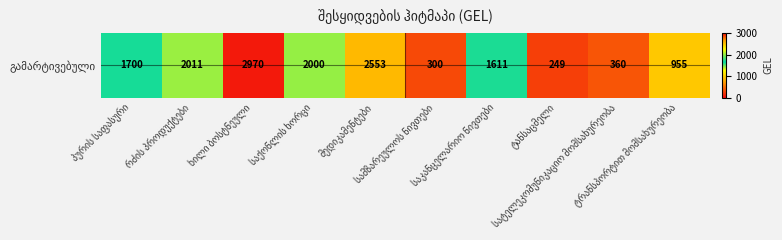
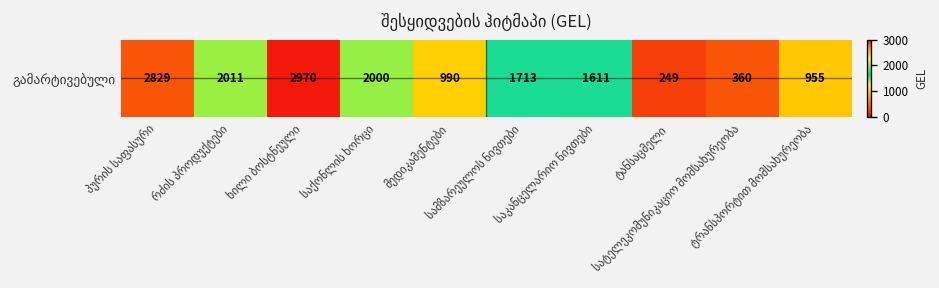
გამარტივებული, პურის საფასური: 1700 -> 2829
გამარტივებული, მედიკამენტები: 2553 -> 990
გამარტივებული, სამზარეულოს ნივთები: 300 -> 1713
